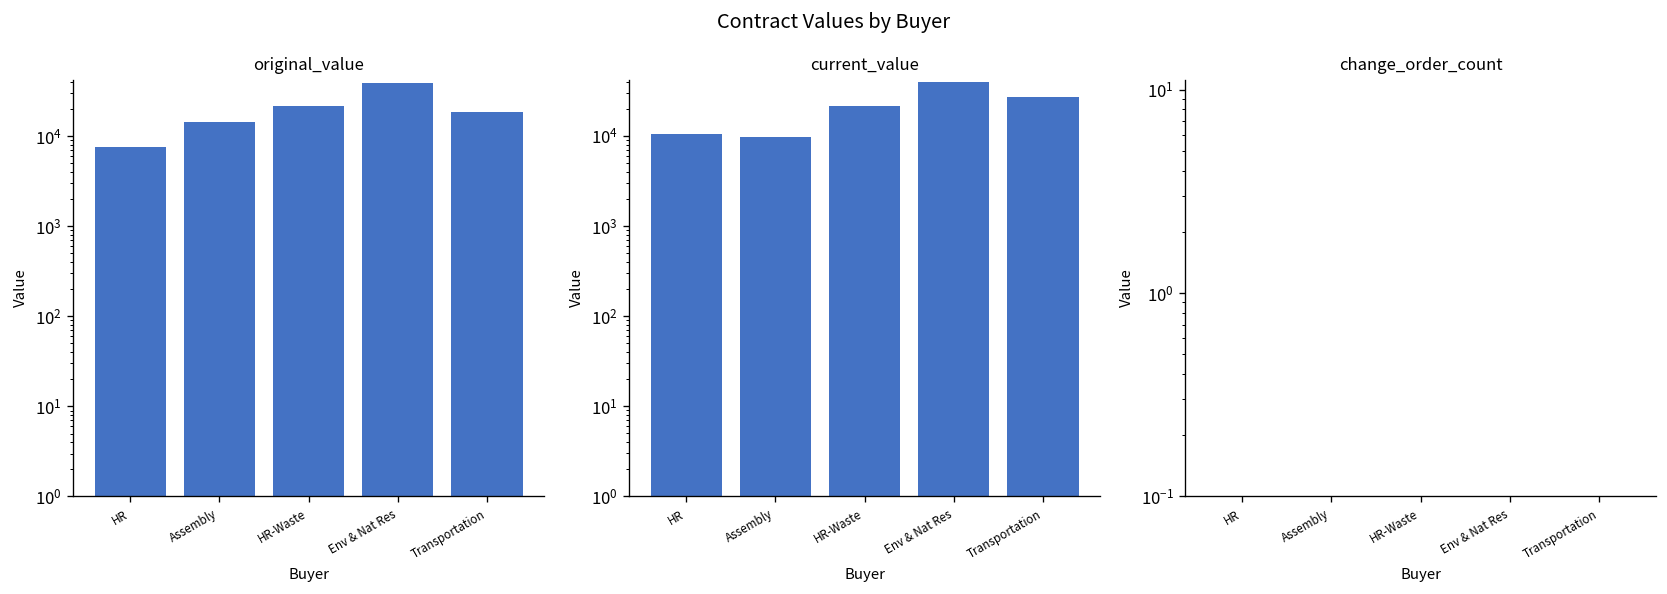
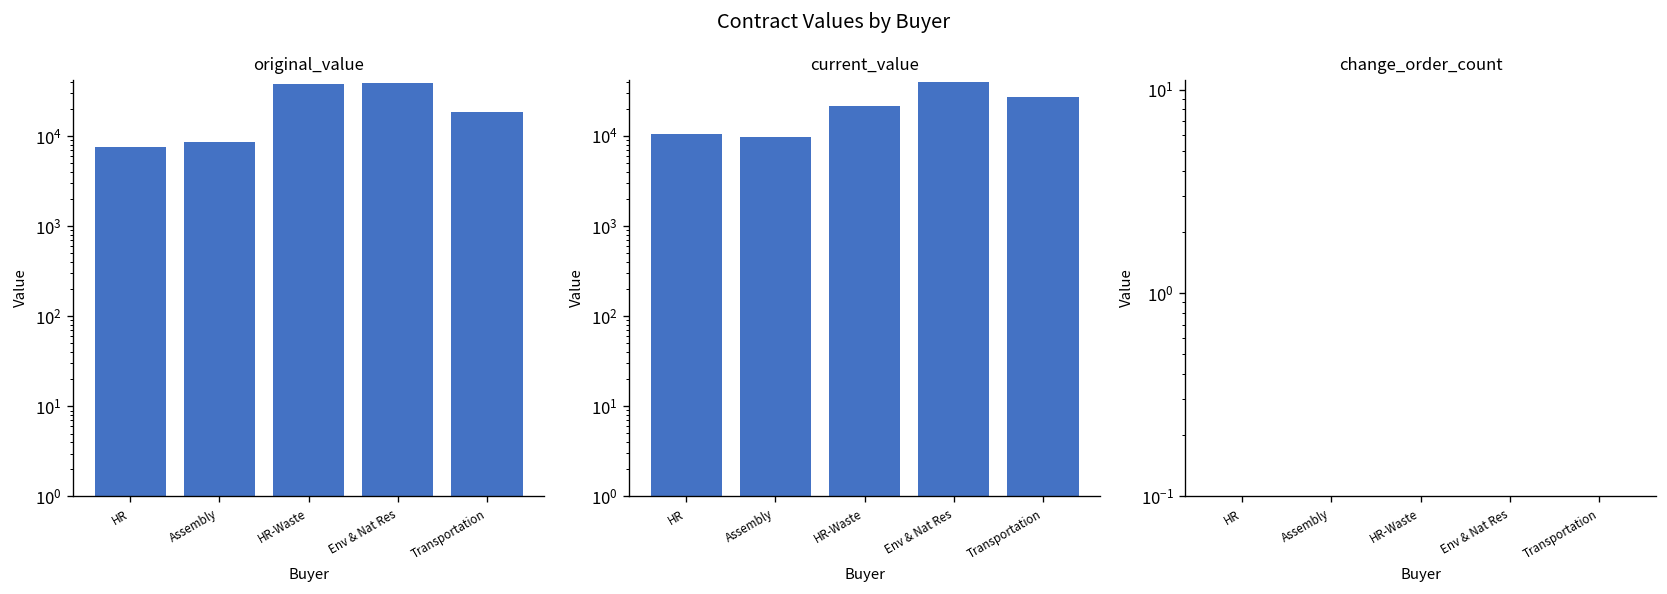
original_value, Assembly: 15000 -> 9000
original_value, HR-Waste: 21000 -> 40000
